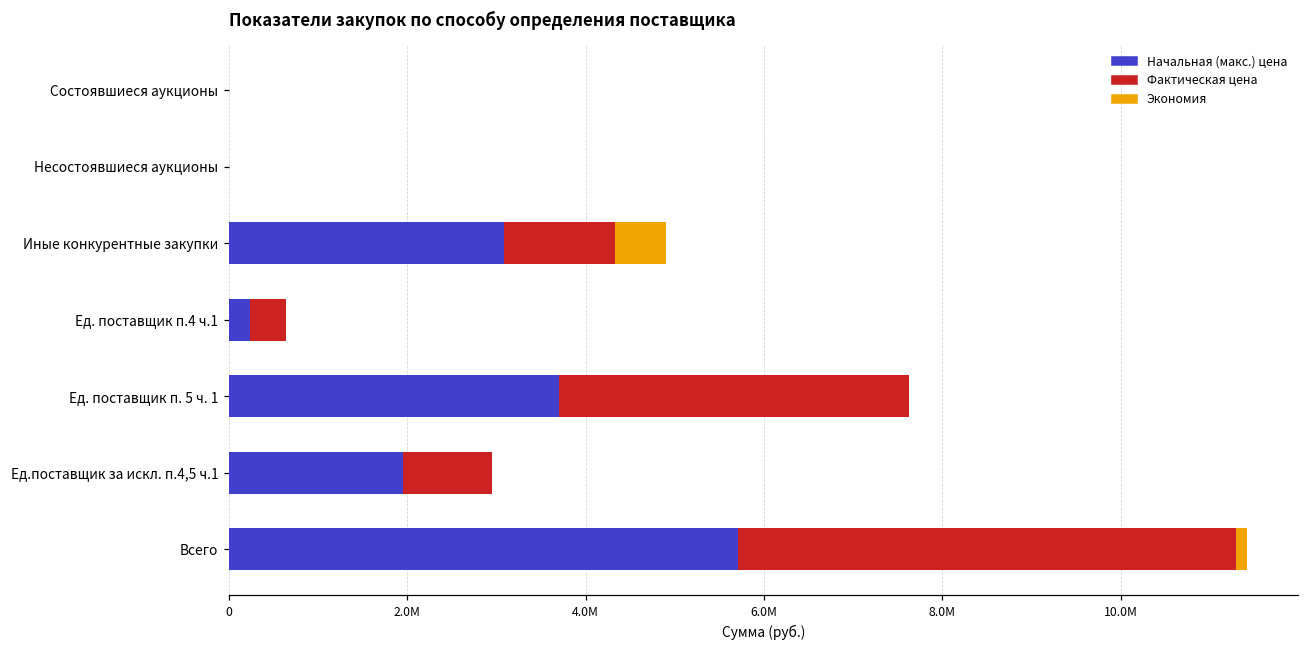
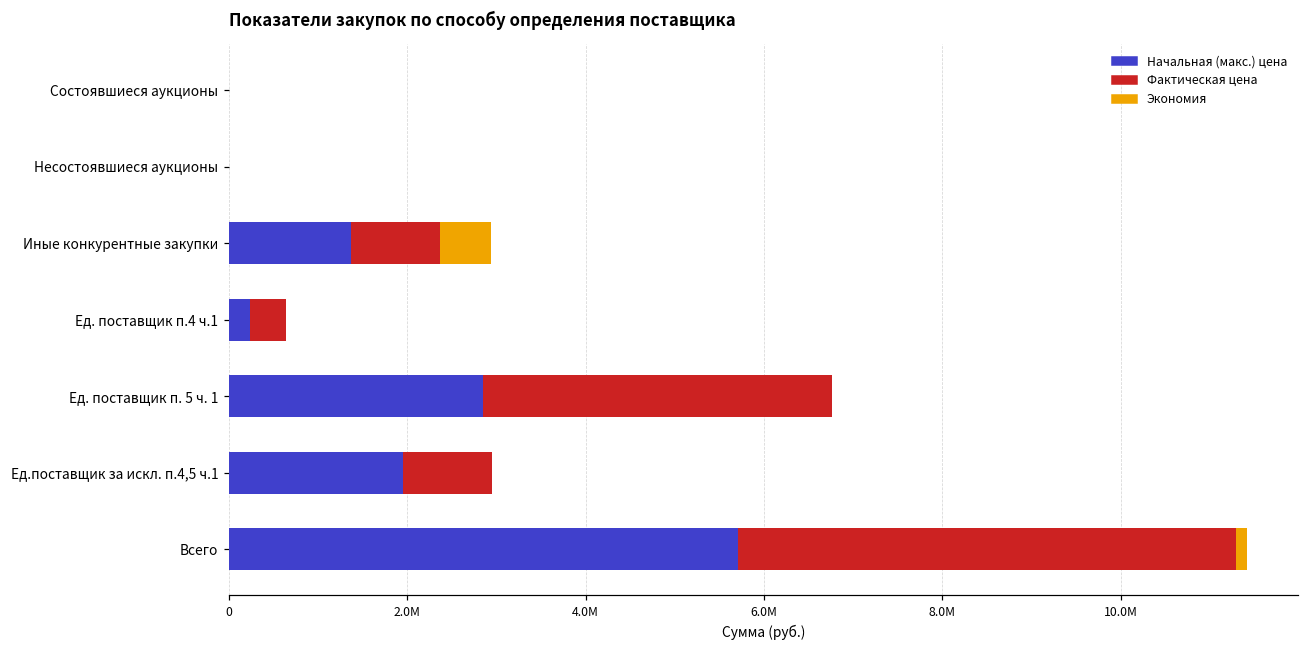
Начальная (макс.) цена, Иные конкурентные закупки: 3.1М -> 1.4М
Фактическая цена, Иные конкурентные закупки: 1.2М -> 1.0М
Начальная (макс.) цена, Ед. поставщик п. 5 ч. 1: 3.7М -> 2.8М
